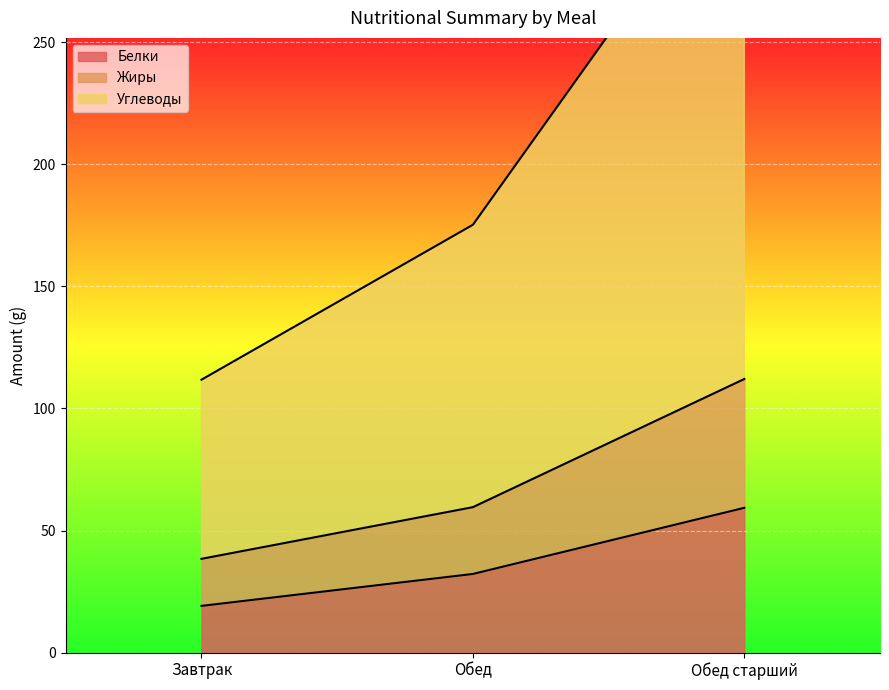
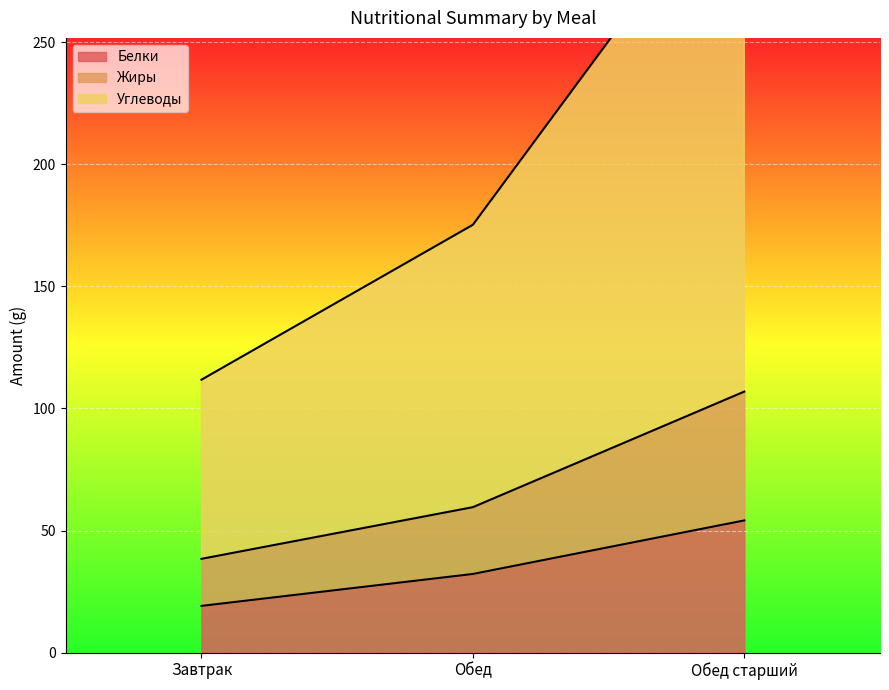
Белки, Обед старший: 59 -> 54
